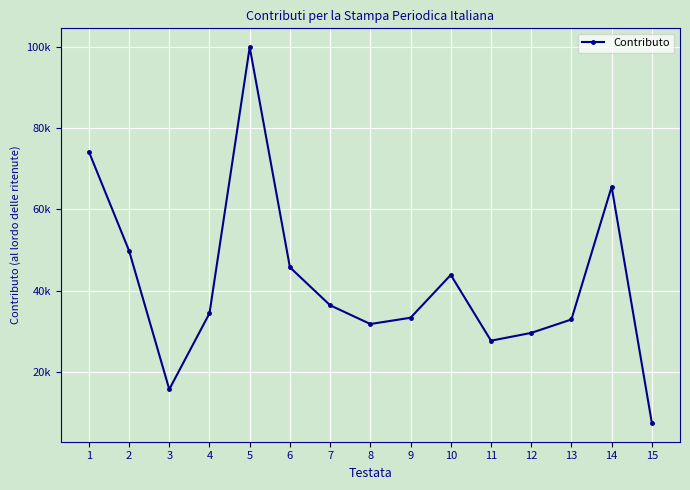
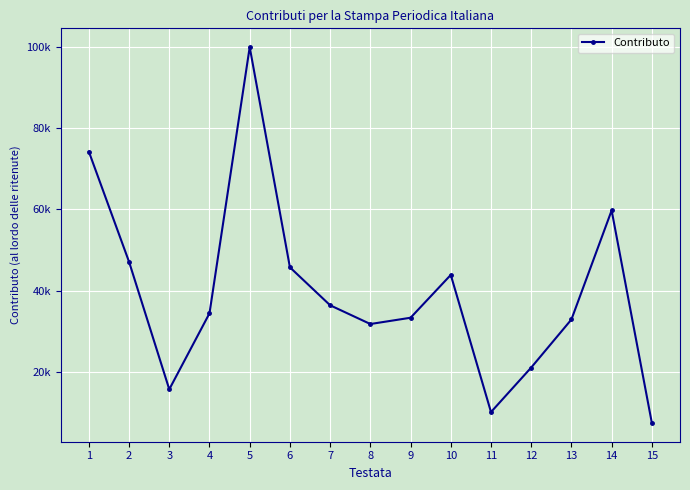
2: 50000 -> 47000
11: 28000 -> 10000
12: 30000 -> 21000
14: 66000 -> 60000
